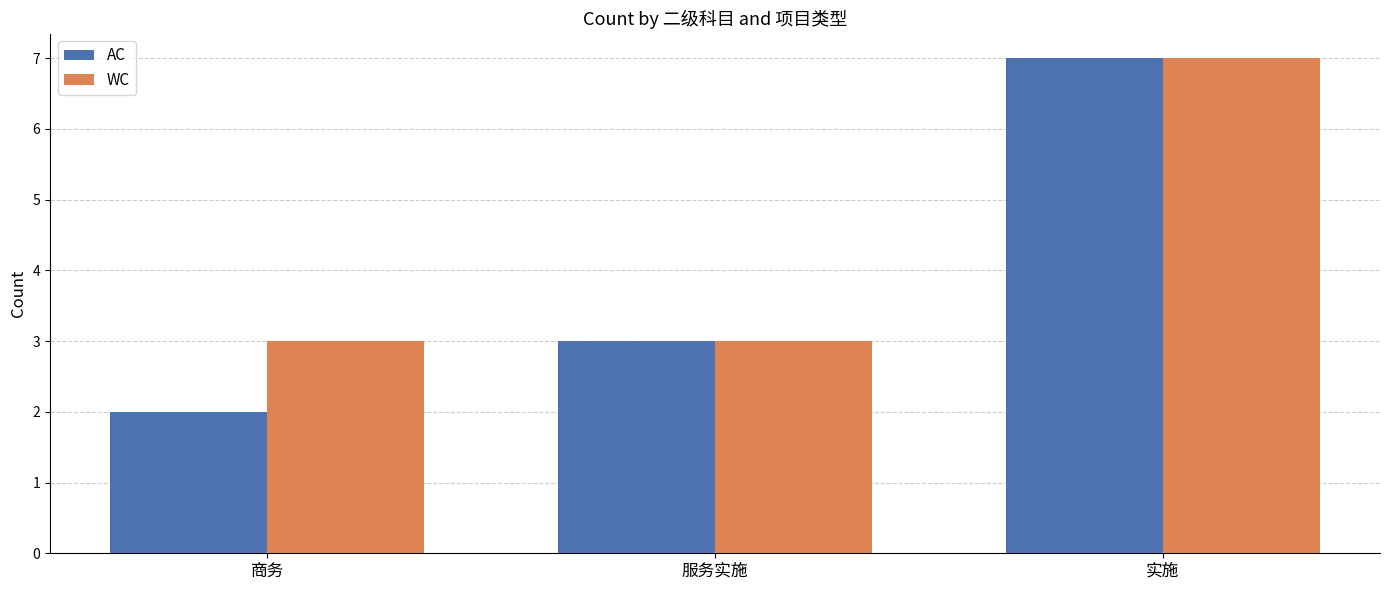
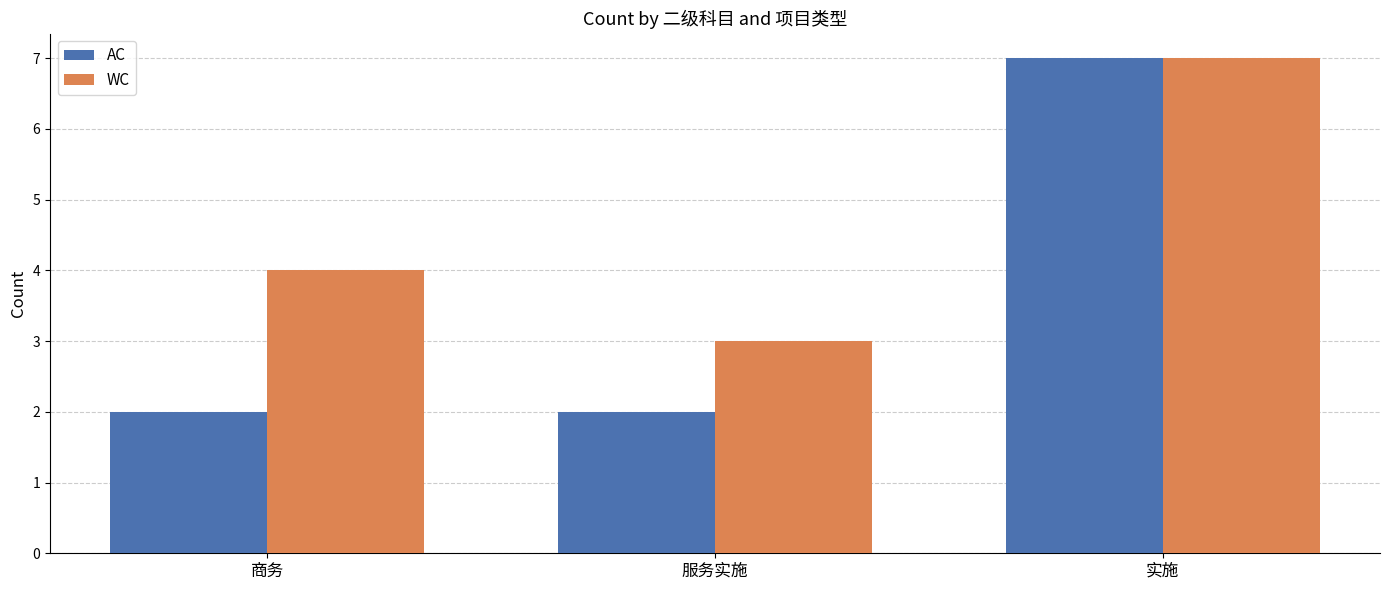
WC, 商务: 3 -> 4
AC, 服务实施: 3 -> 2
